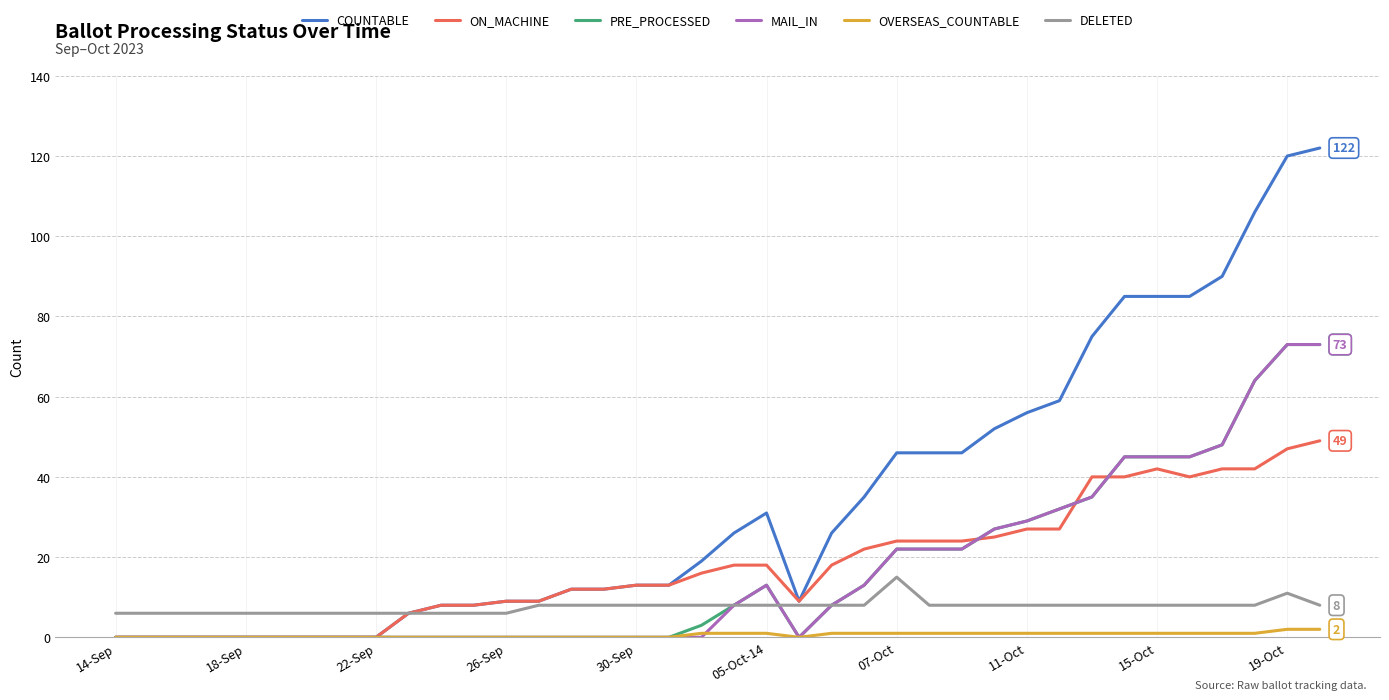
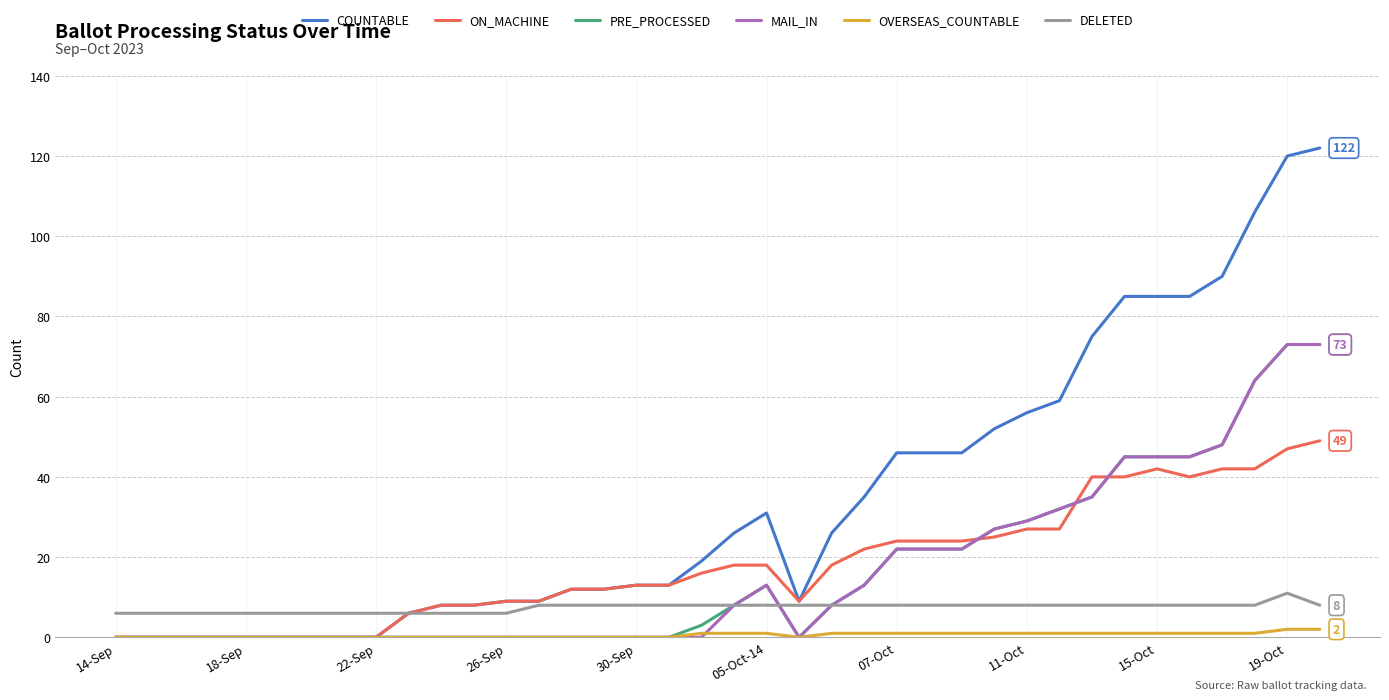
DELETED, 07-Oct: 15 -> 8
